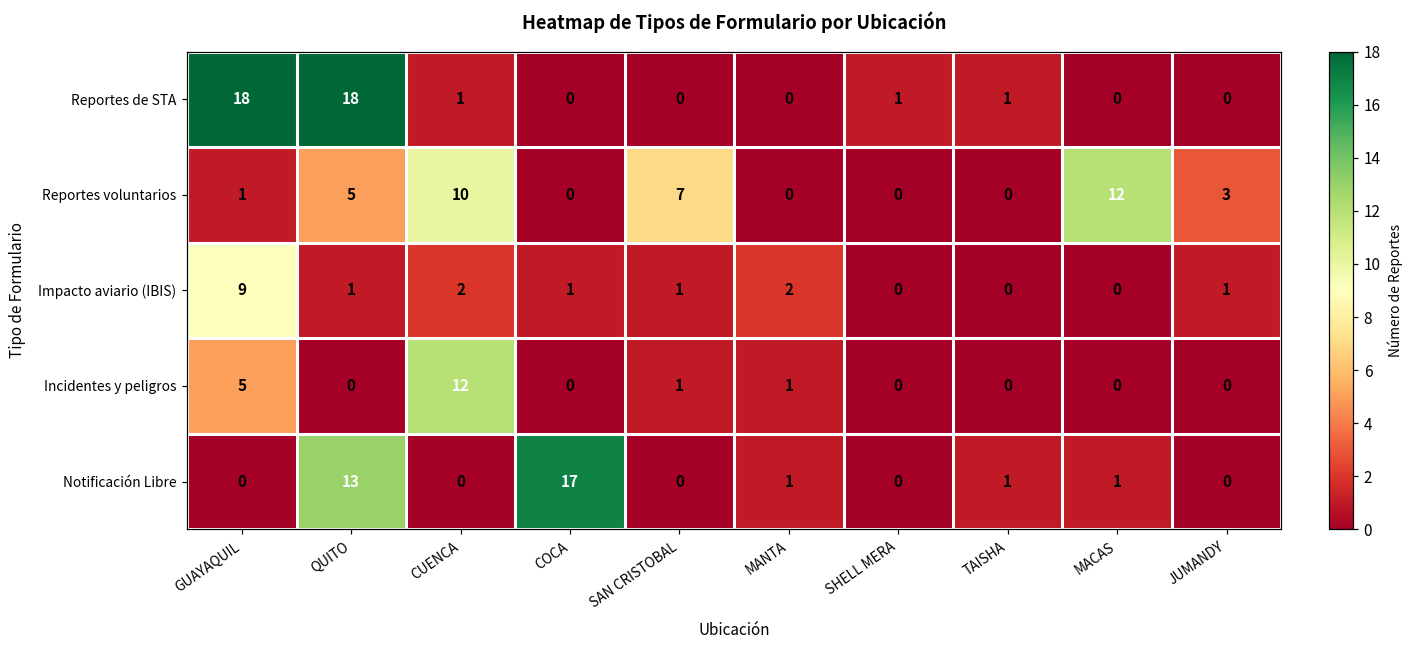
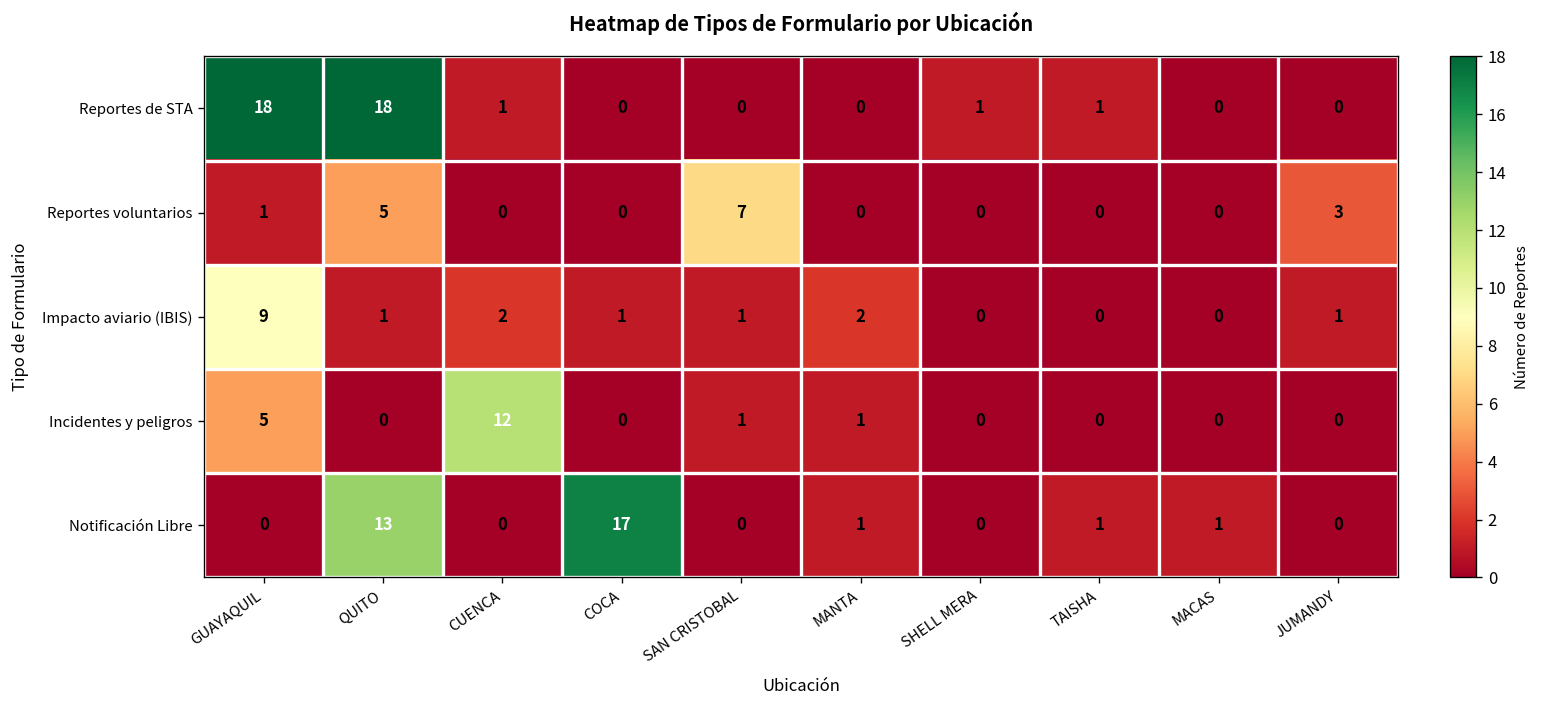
Reportes voluntarios, CUENCA: 10 -> 0
Reportes voluntarios, MACAS: 12 -> 0
